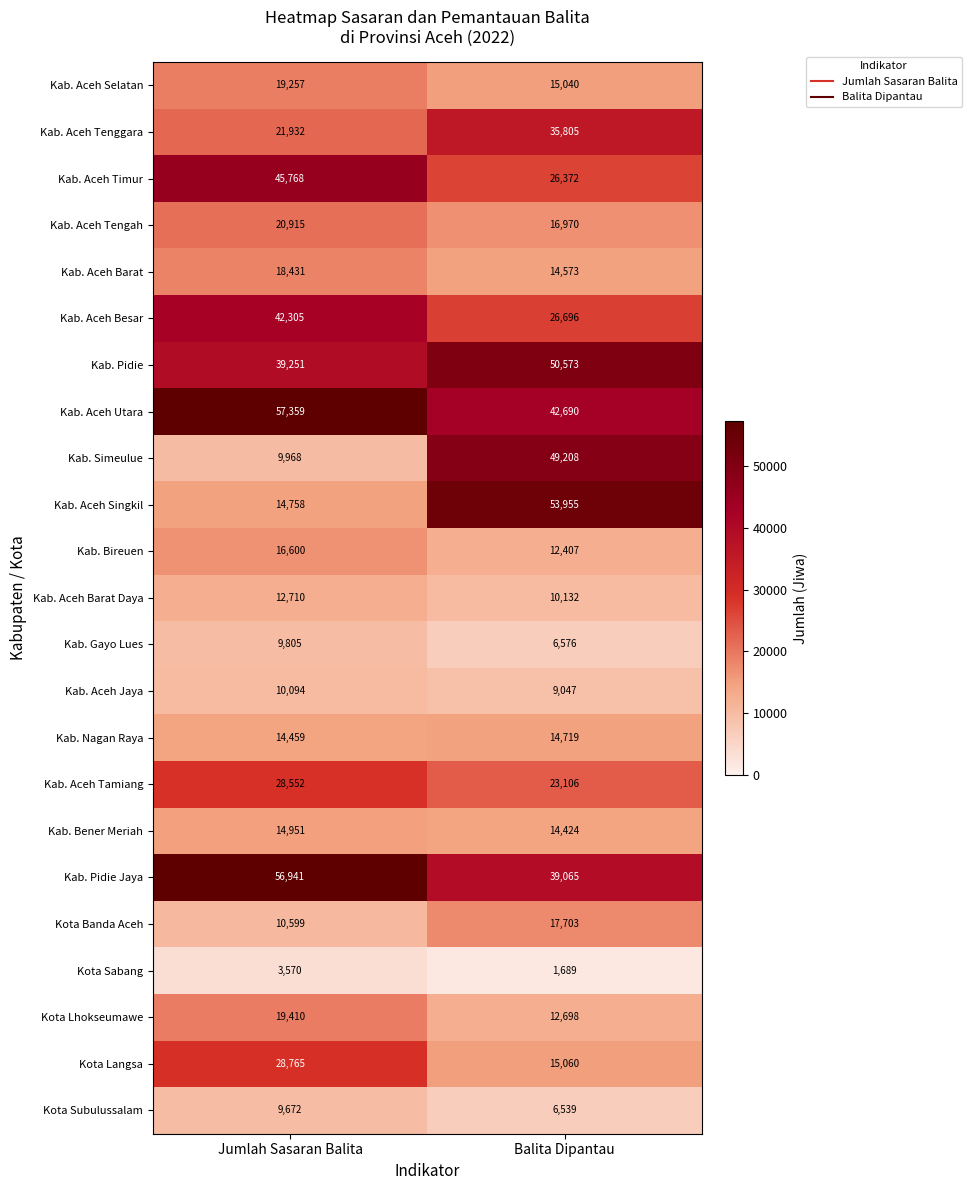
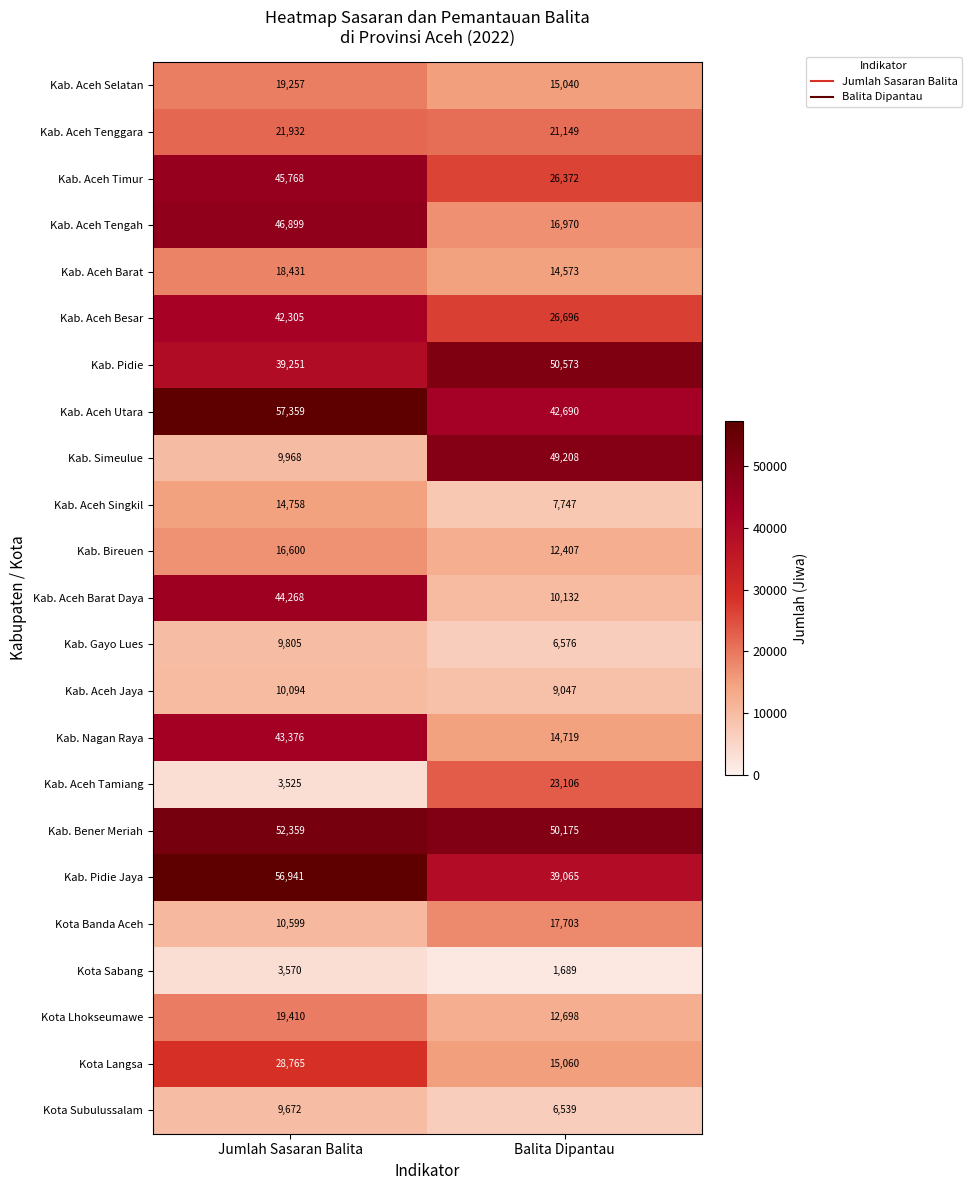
Kab. Aceh Tenggara, Balita Dipantau: 35,805 -> 21,149
Kab. Aceh Tengah, Jumlah Sasaran Balita: 20,915 -> 46,899
Kab. Aceh Singkil, Balita Dipantau: 53,955 -> 7,747
Kab. Aceh Barat Daya, Jumlah Sasaran Balita: 12,710 -> 44,268
Kab. Nagan Raya, Jumlah Sasaran Balita: 14,459 -> 43,376
Kab. Aceh Tamiang, Jumlah Sasaran Balita: 28,552 -> 3,525
Kab. Bener Meriah, Jumlah Sasaran Balita: 14,951 -> 52,359
Kab. Bener Meriah, Balita Dipantau: 14,424 -> 50,175
